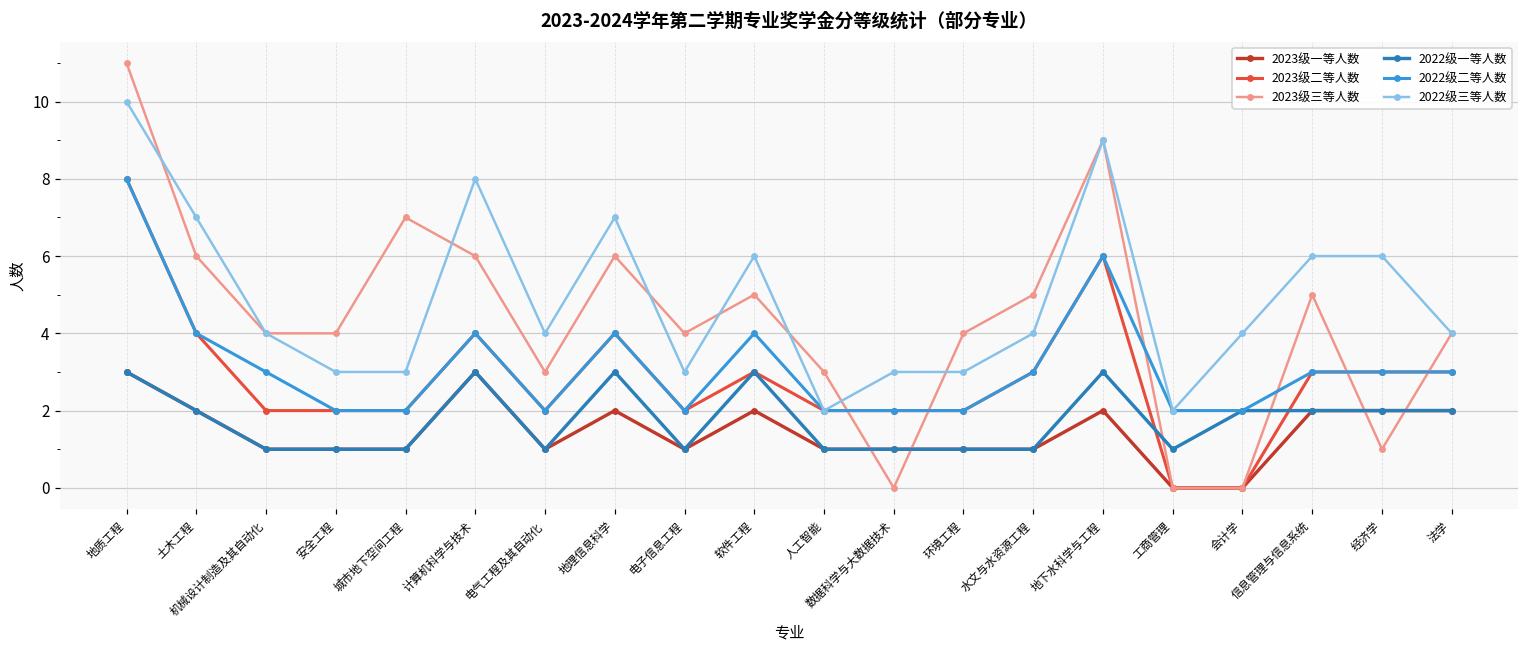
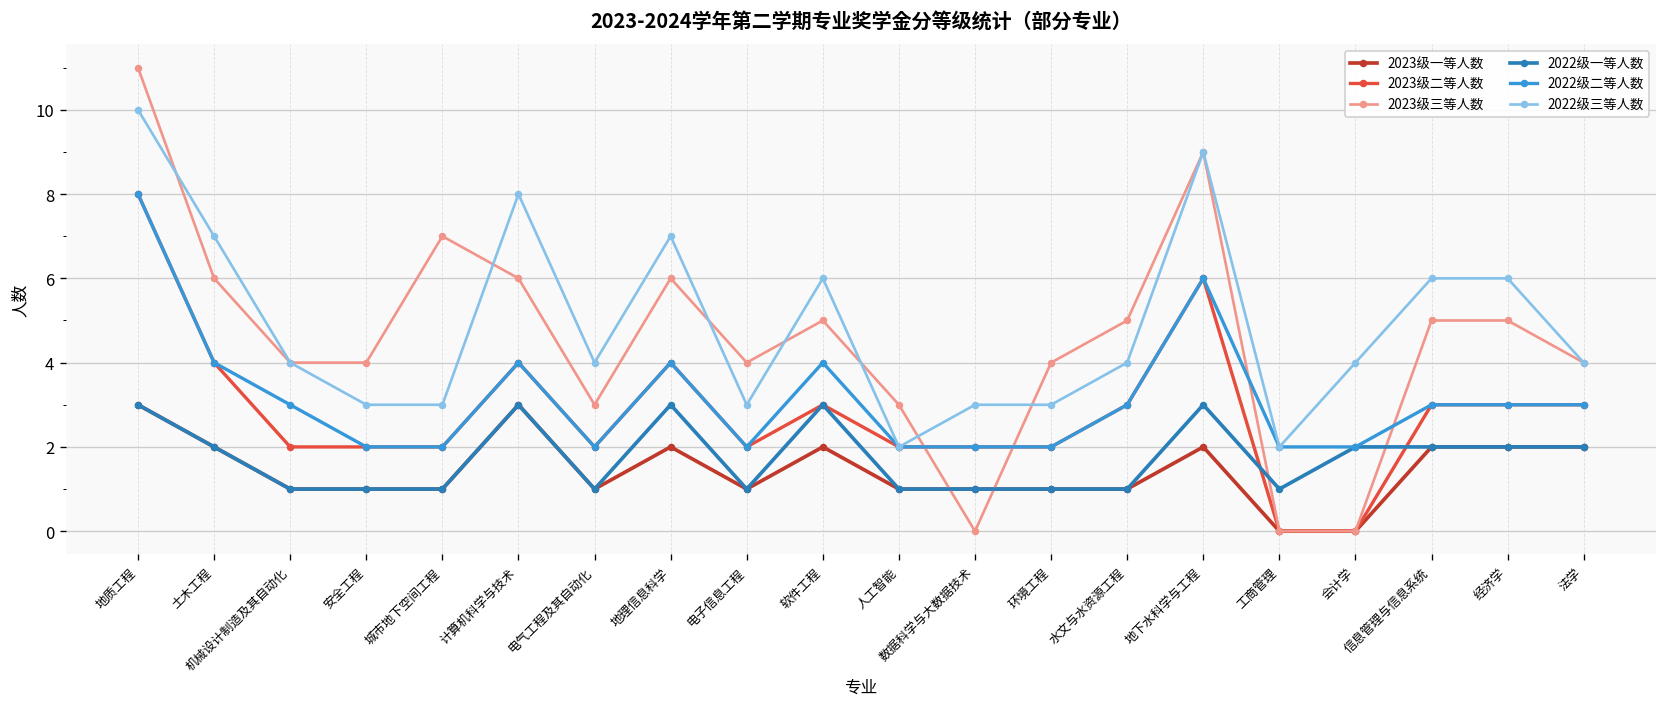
2023级三等人数, 经济学: 1 -> 5
